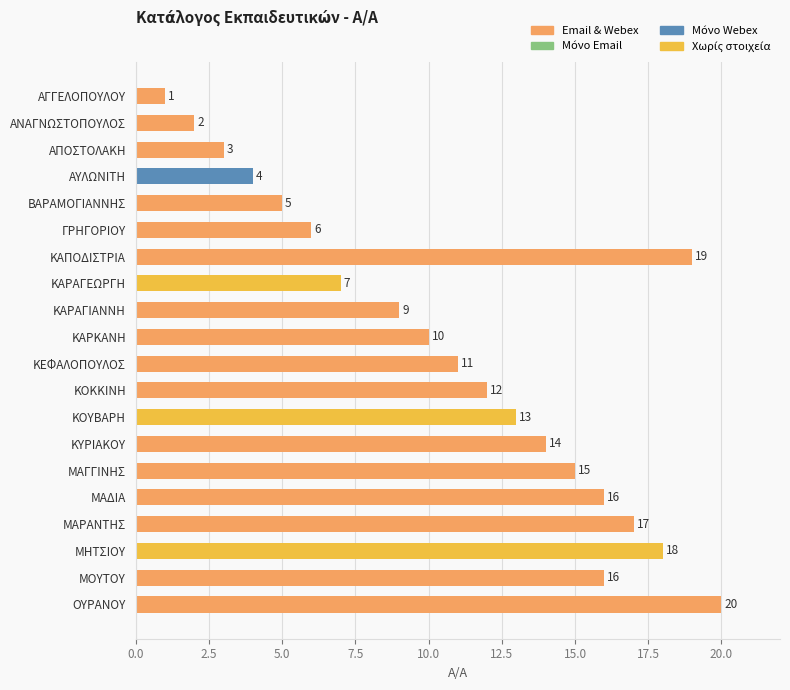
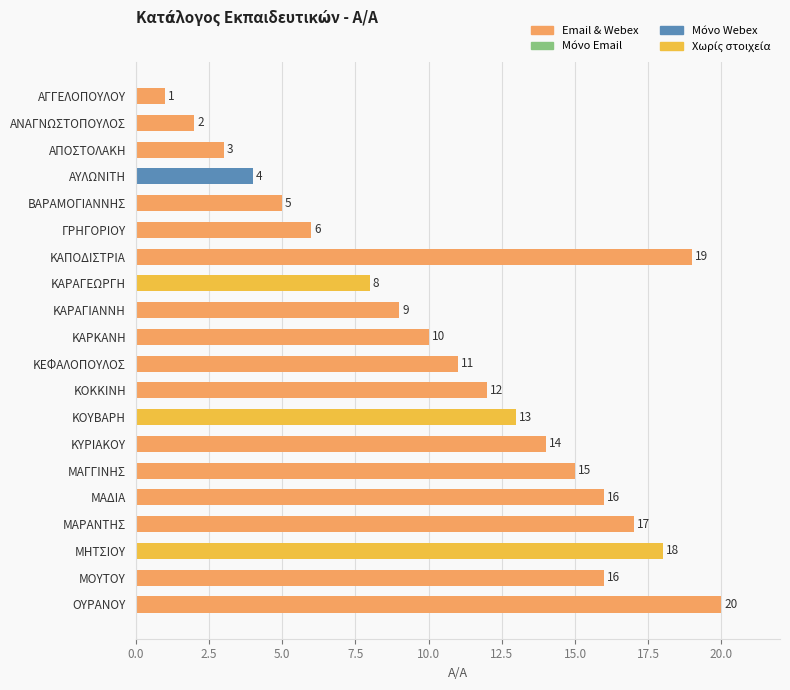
ΚΑΡΑΓΕΩΡΓΗ: 7 -> 8
